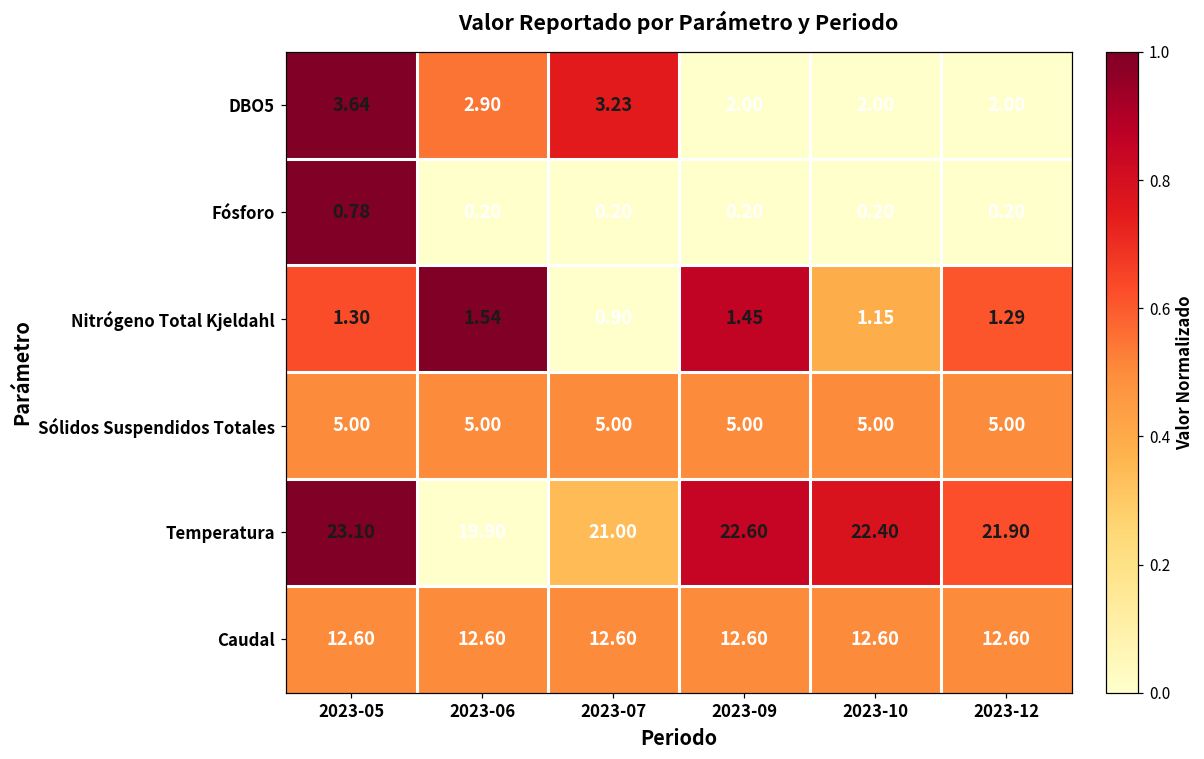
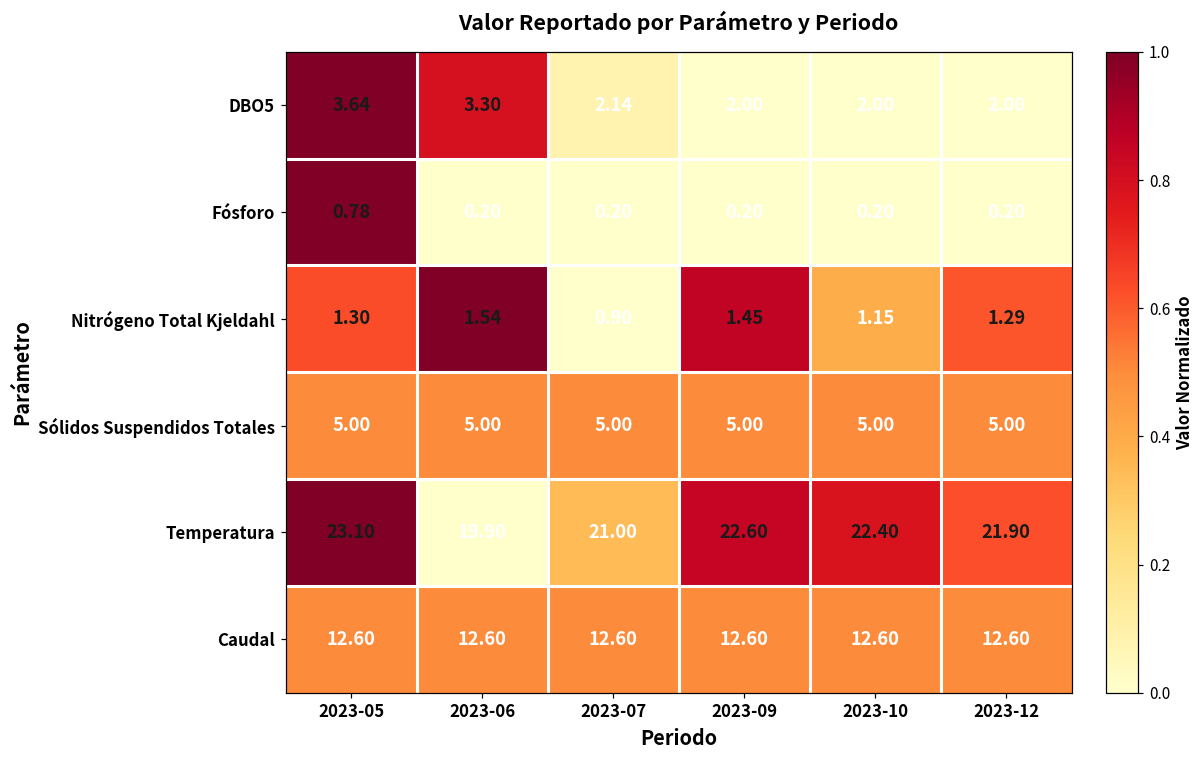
DBO5, 2023-06: 2.90 -> 3.30
DBO5, 2023-07: 3.23 -> 2.14
